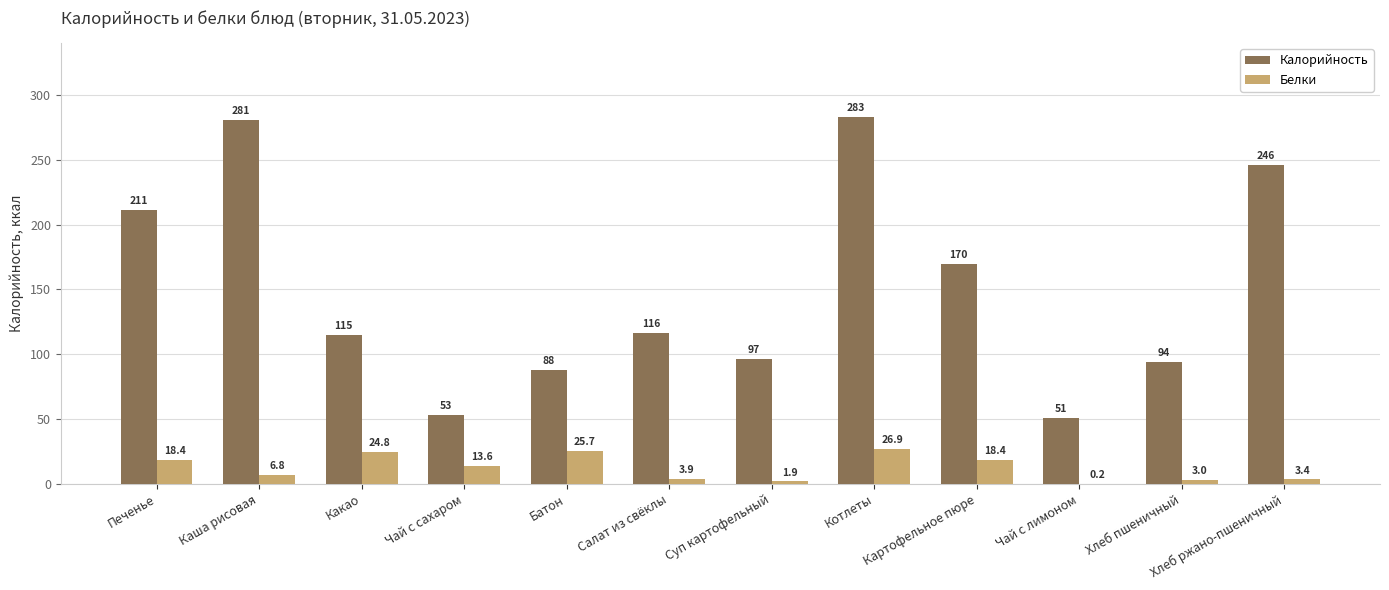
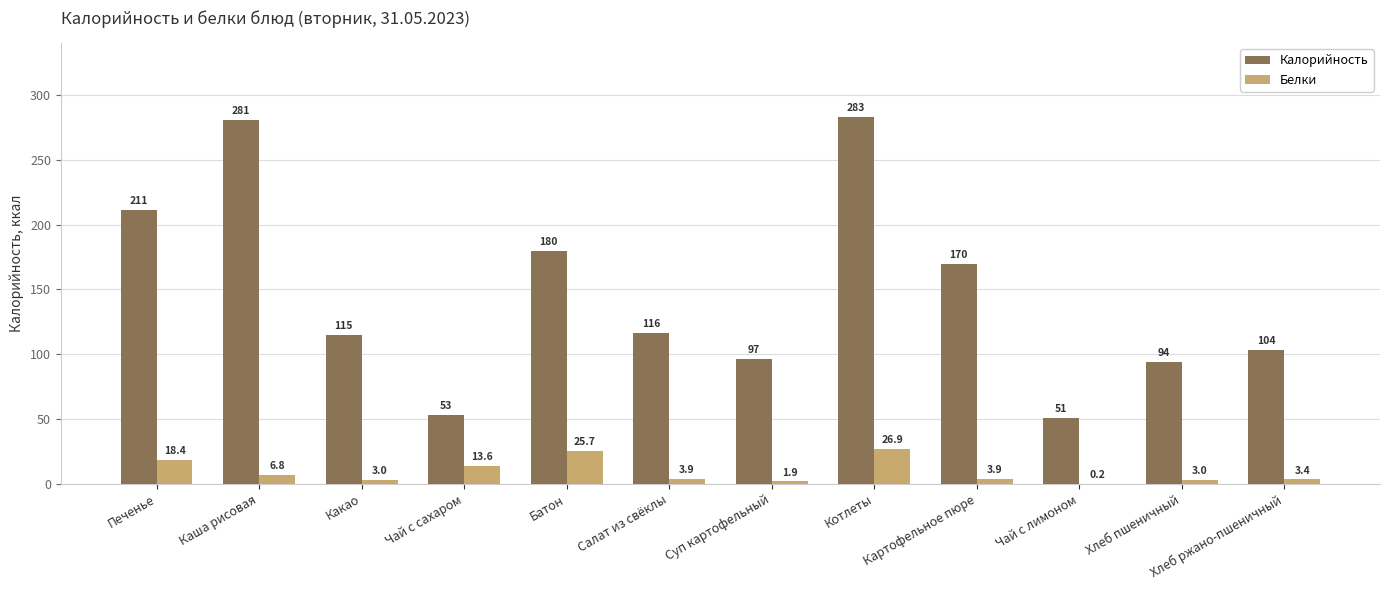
Белки, Какао: 24.8 -> 3.0
Калорийность, Батон: 88 -> 180
Белки, Картофельное пюре: 18.4 -> 3.9
Калорийность, Хлеб ржано-пшеничный: 246 -> 104
